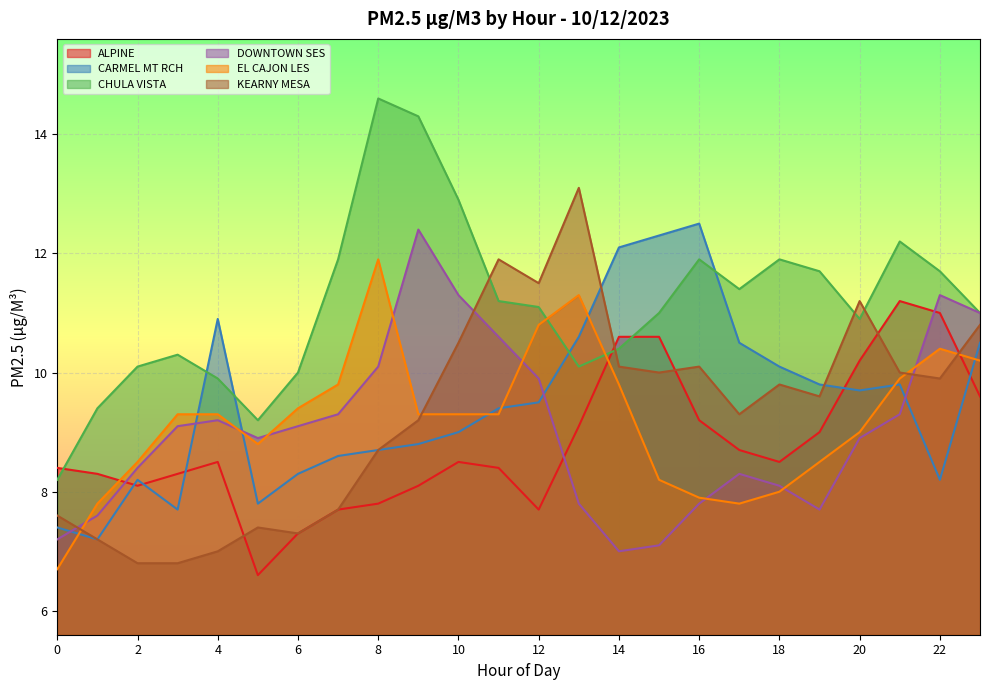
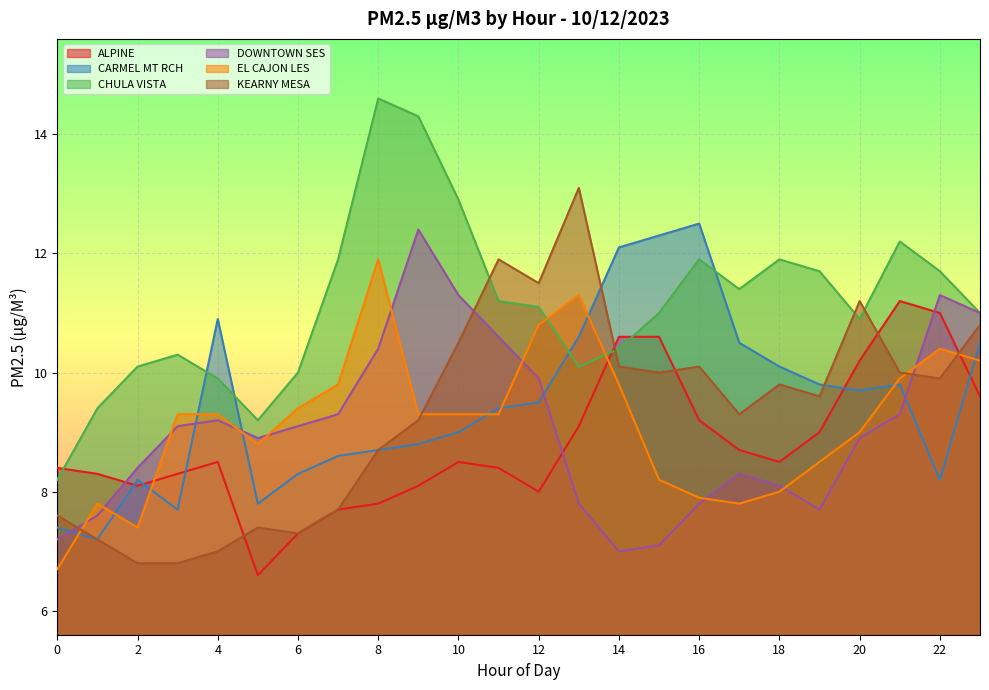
EL CAJON LES, 2: 8.5 -> 7.4
DOWNTOWN SES, 8: 10.1 -> 10.4
ALPINE, 12: 7.7 -> 8.0
